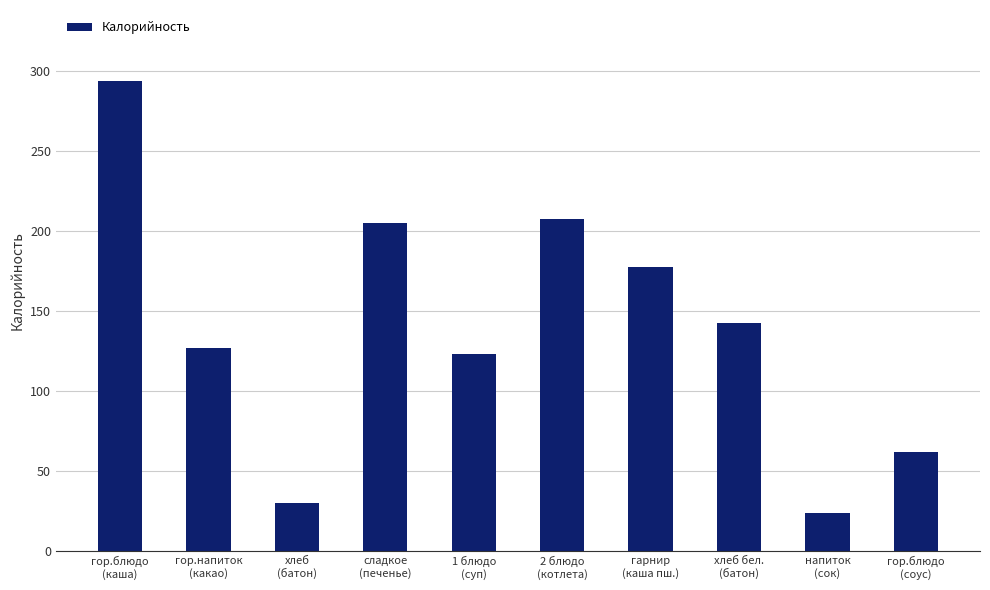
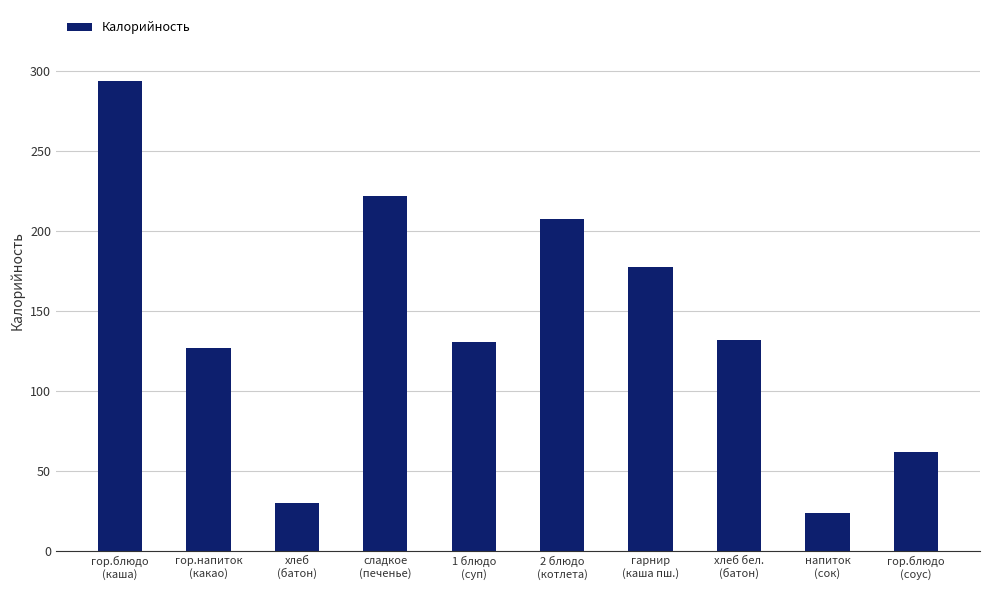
сладкое (печенье): 206 -> 222
1 блюдо (суп): 123 -> 131
хлеб бел. (батон): 143 -> 132
